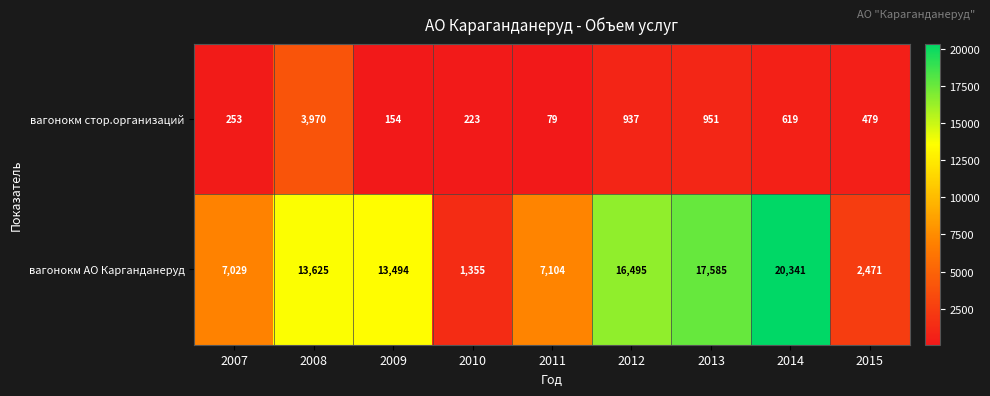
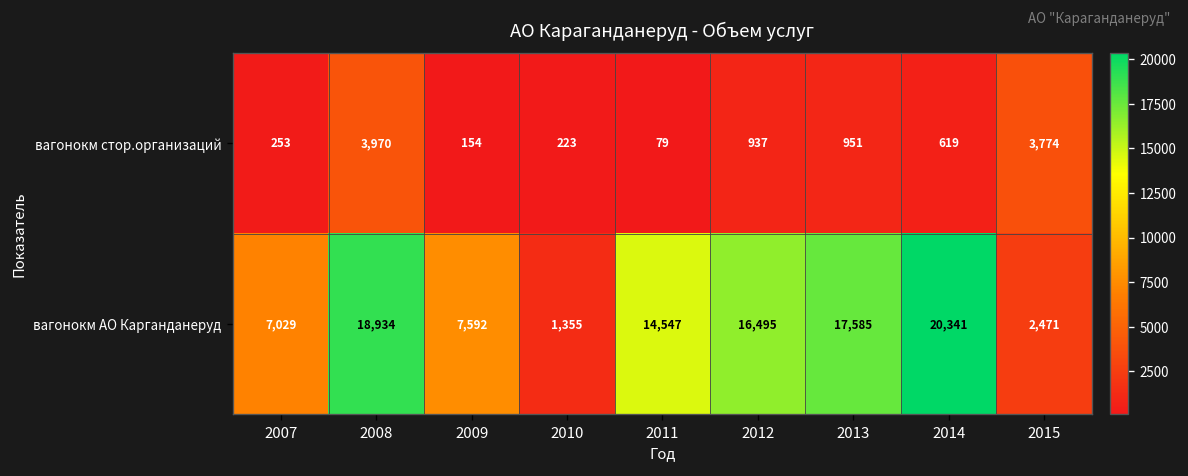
вагонокм стор.организаций, 2015: 479 -> 3,774
вагонокм АО Карганданеруд, 2008: 13,625 -> 18,934
вагонокм АО Карганданеруд, 2009: 13,494 -> 7,592
вагонокм АО Карганданеруд, 2011: 7,104 -> 14,547
